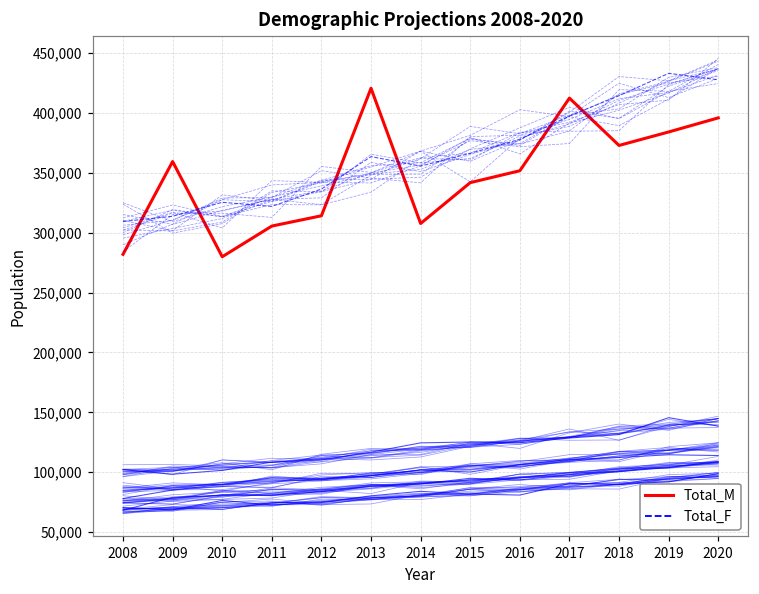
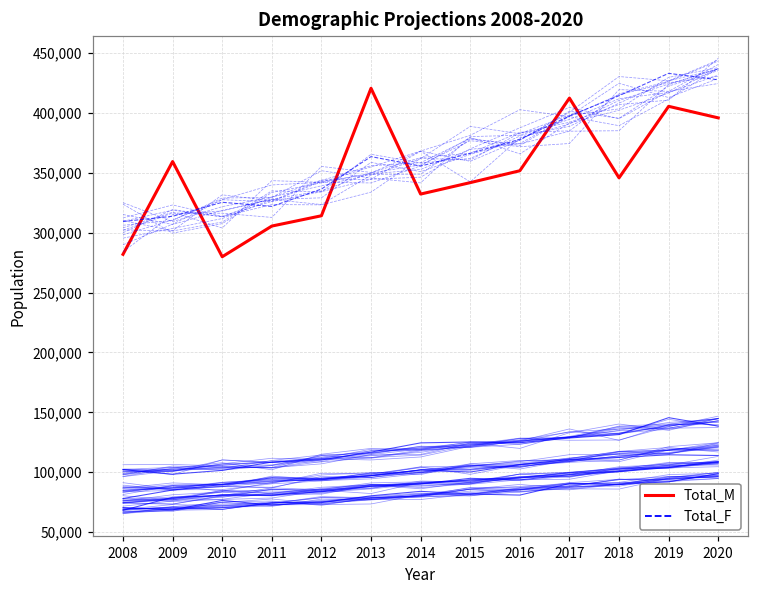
Total_M, 2014: 308,000 -> 332,000
Total_M, 2018: 373,000 -> 346,000
Total_M, 2019: 384,000 -> 405,000
